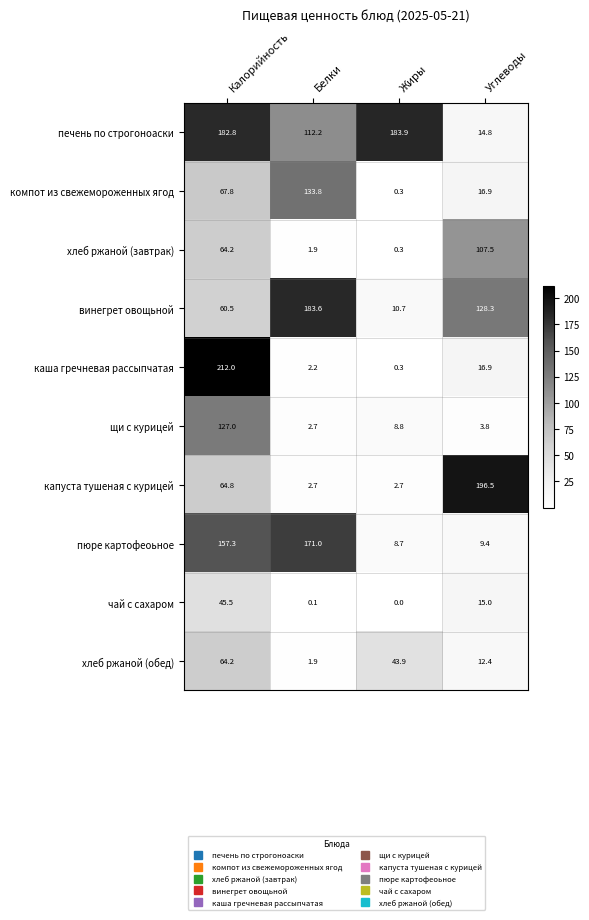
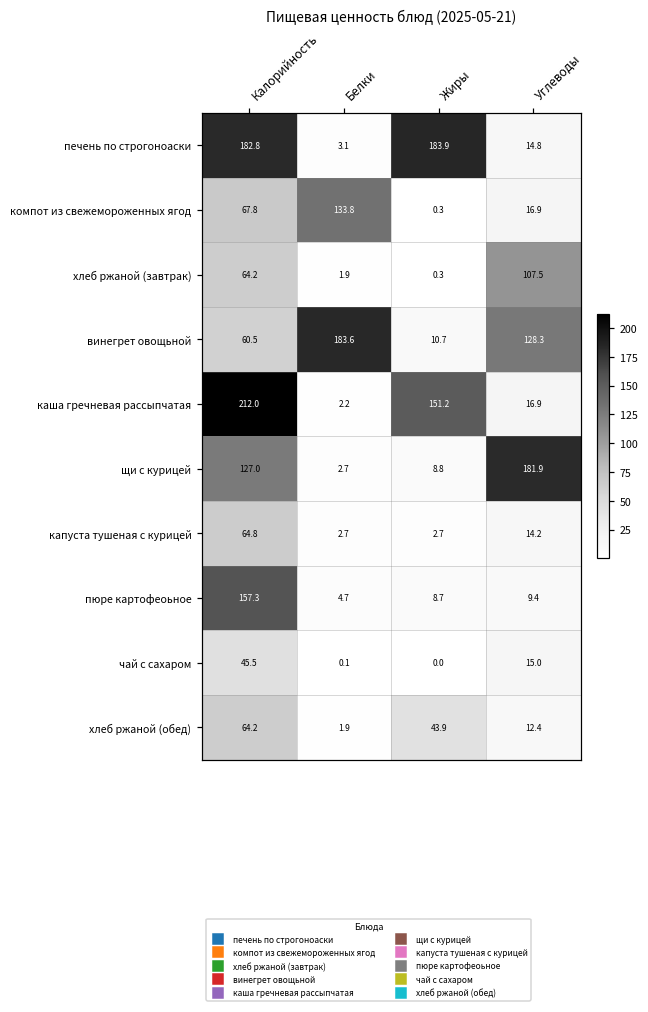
печень по строгоноаски, Белки: 112.2 -> 3.1
каша гречневая рассыпчатая, Жиры: 0.3 -> 151.2
щи с курицей, Углеводы: 3.8 -> 181.9
капуста тушеная с курицей, Углеводы: 196.5 -> 14.2
пюре картофеоьное, Белки: 171.0 -> 4.7
